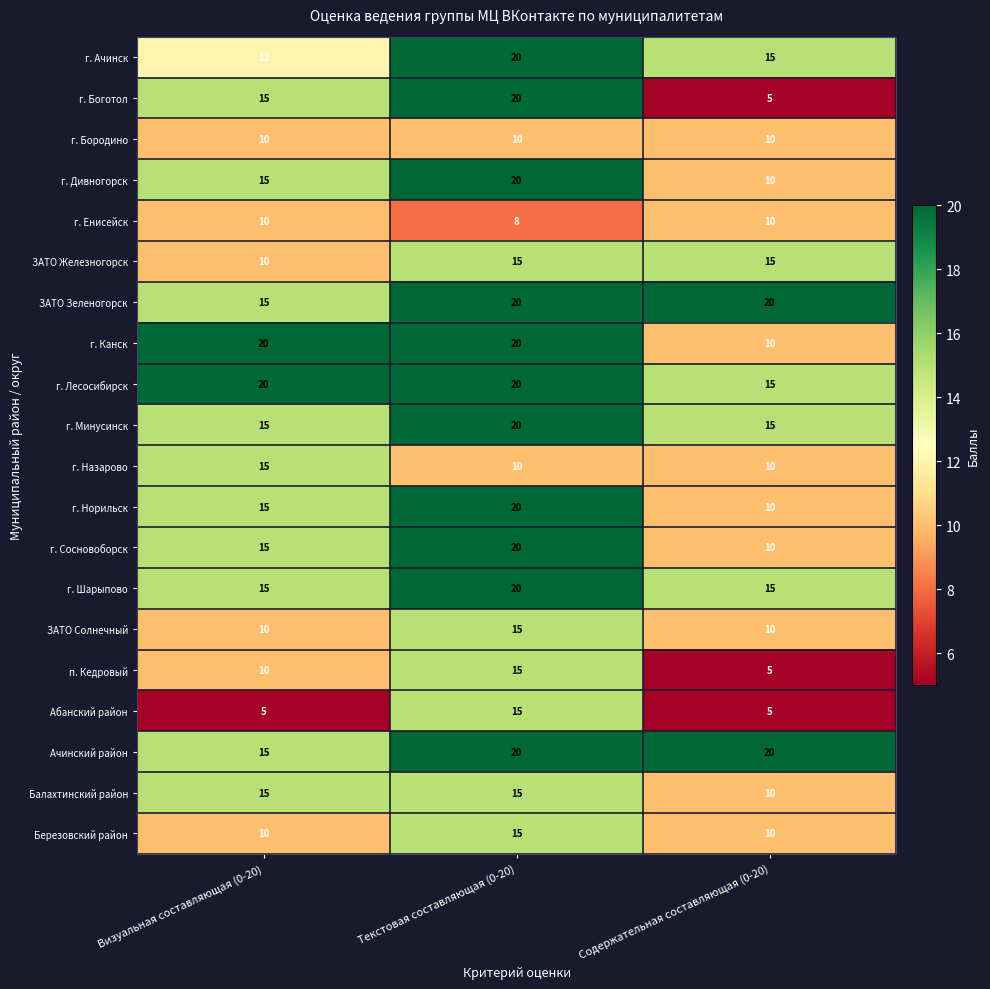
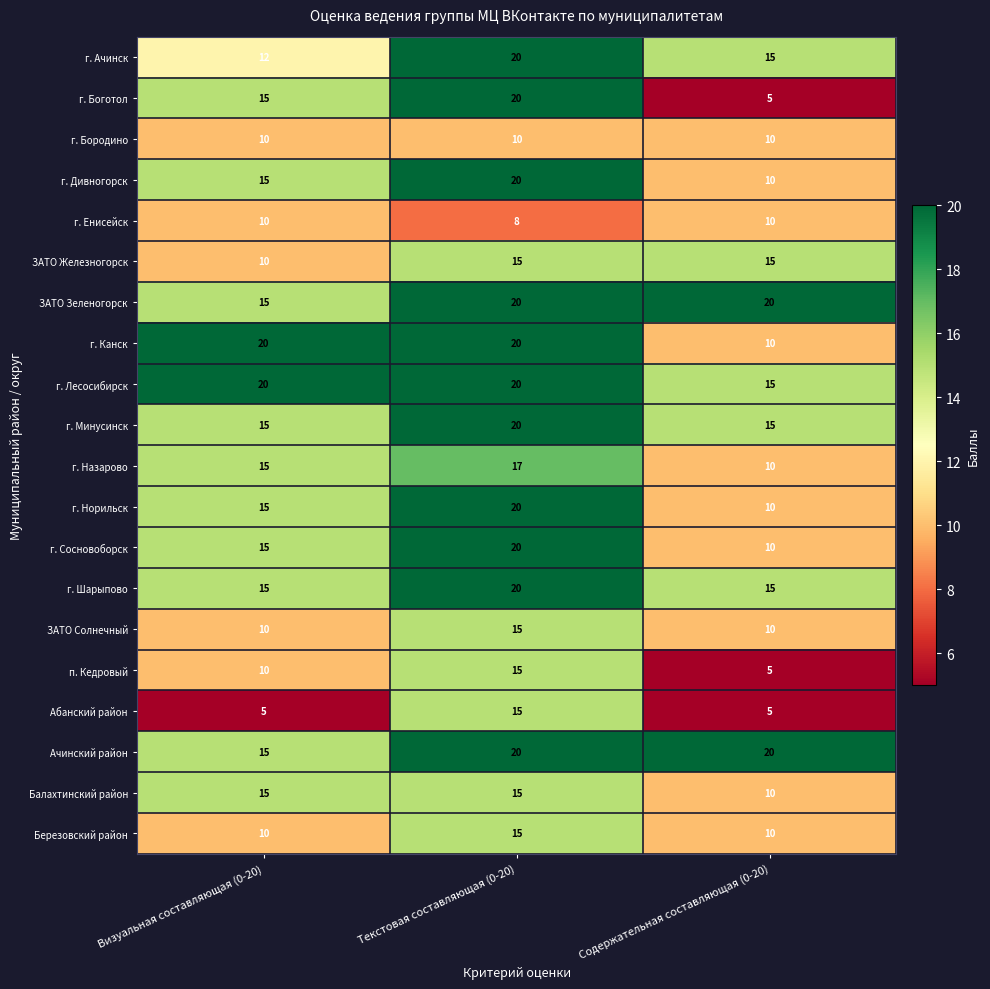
г. Назарово, Текстовая составляющая (0-20): 10 -> 17
